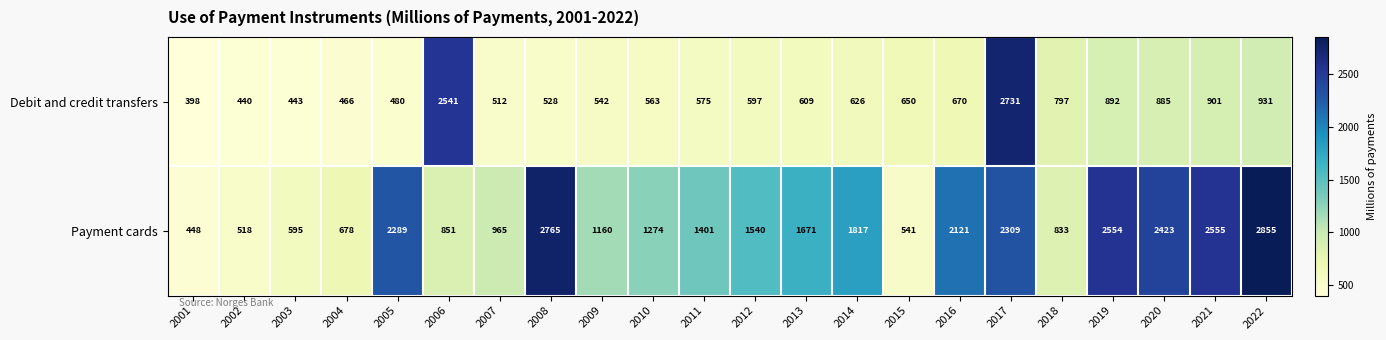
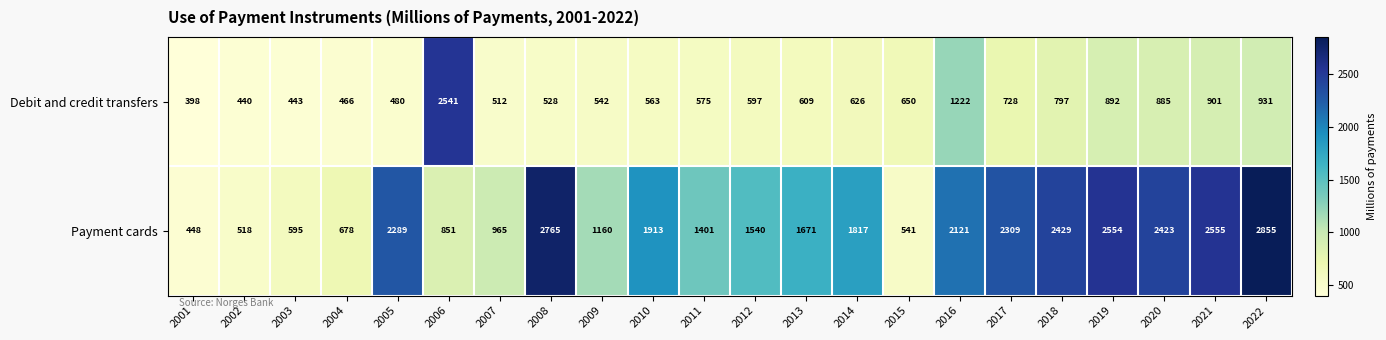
Debit and credit transfers, 2016: 670 -> 1222
Debit and credit transfers, 2017: 2731 -> 728
Payment cards, 2010: 1274 -> 1913
Payment cards, 2018: 833 -> 2429
